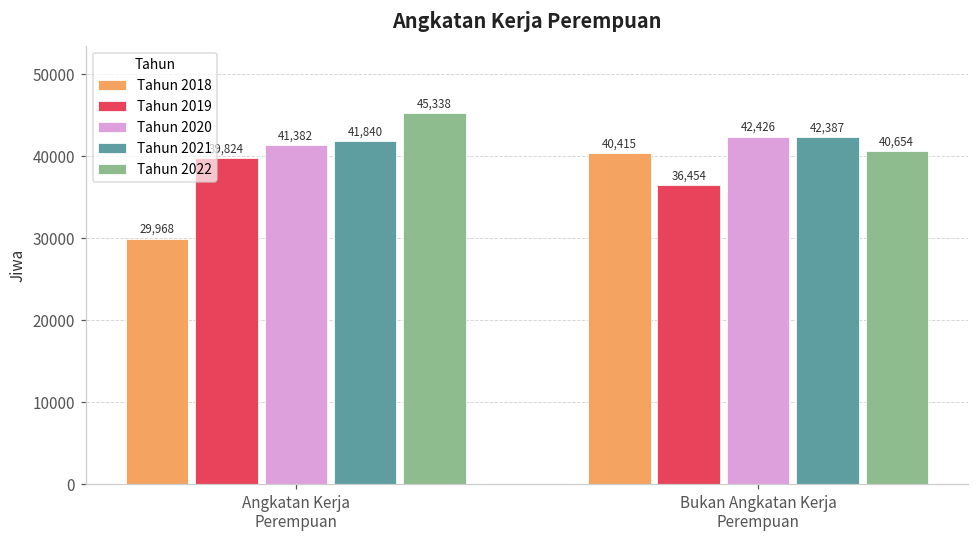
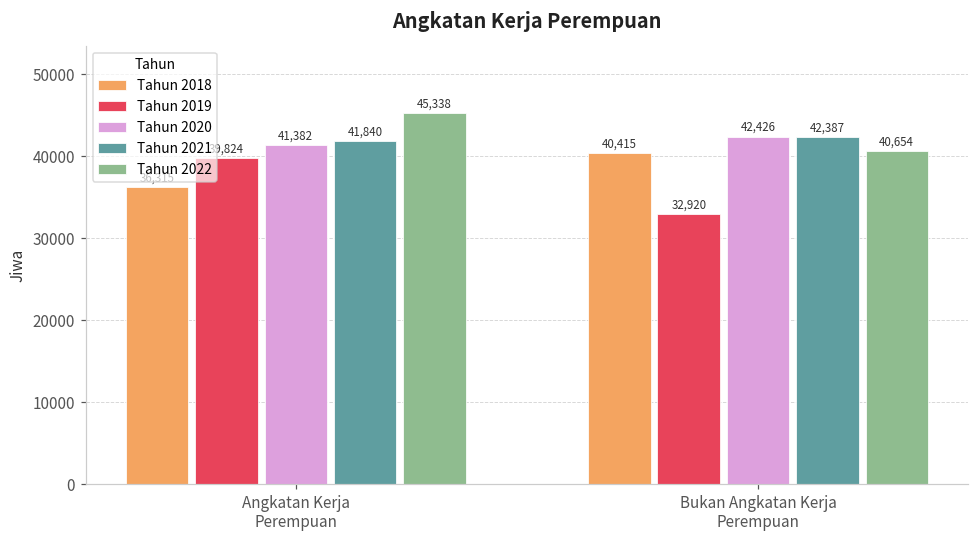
Tahun 2018, Angkatan Kerja Perempuan: 30000 -> 36000
Tahun 2019, Bukan Angkatan Kerja Perempuan: 36,454 -> 32,920
